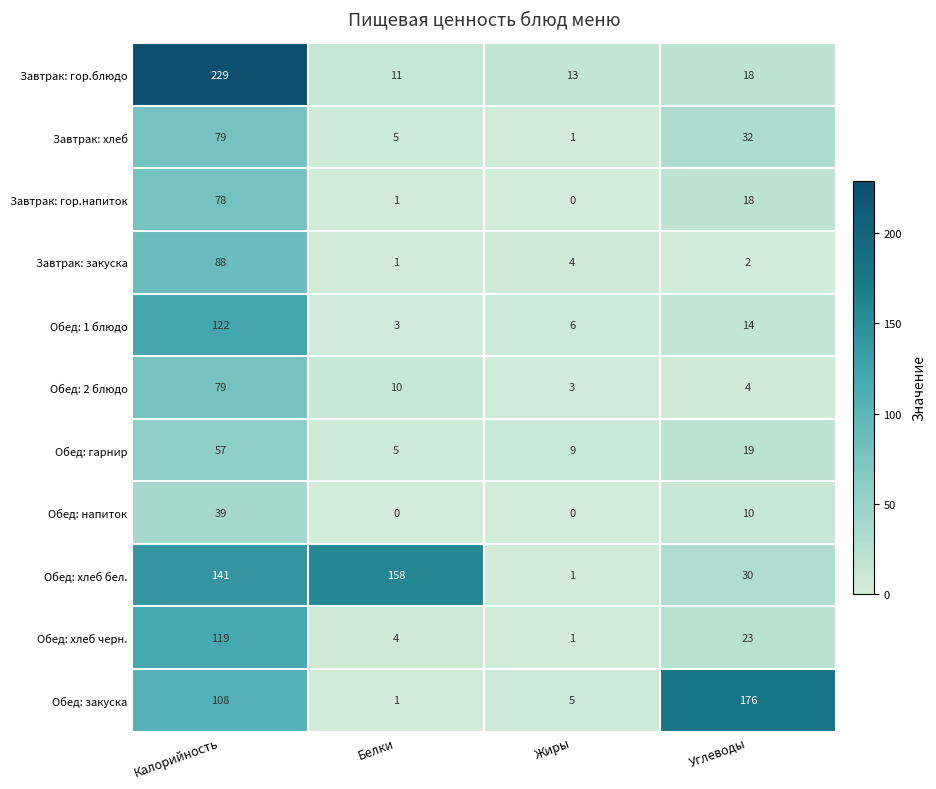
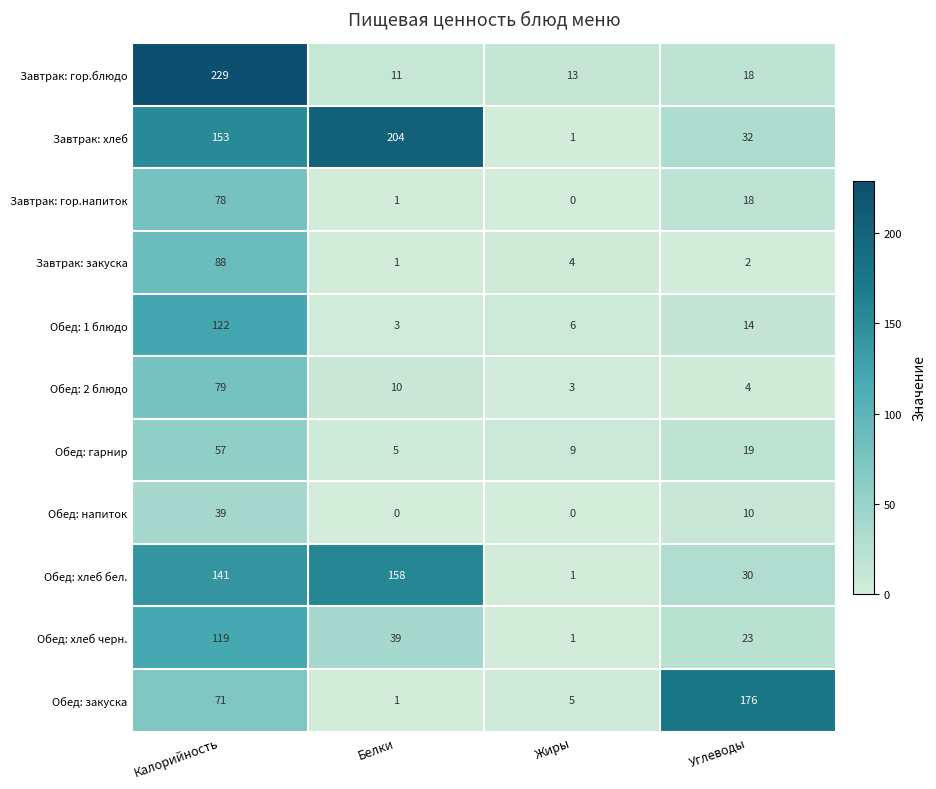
Завтрак: хлеб, Калорийность: 79 -> 153
Завтрак: хлеб, Белки: 5 -> 204
Обед: хлеб черн., Белки: 4 -> 39
Обед: закуска, Калорийность: 108 -> 71
